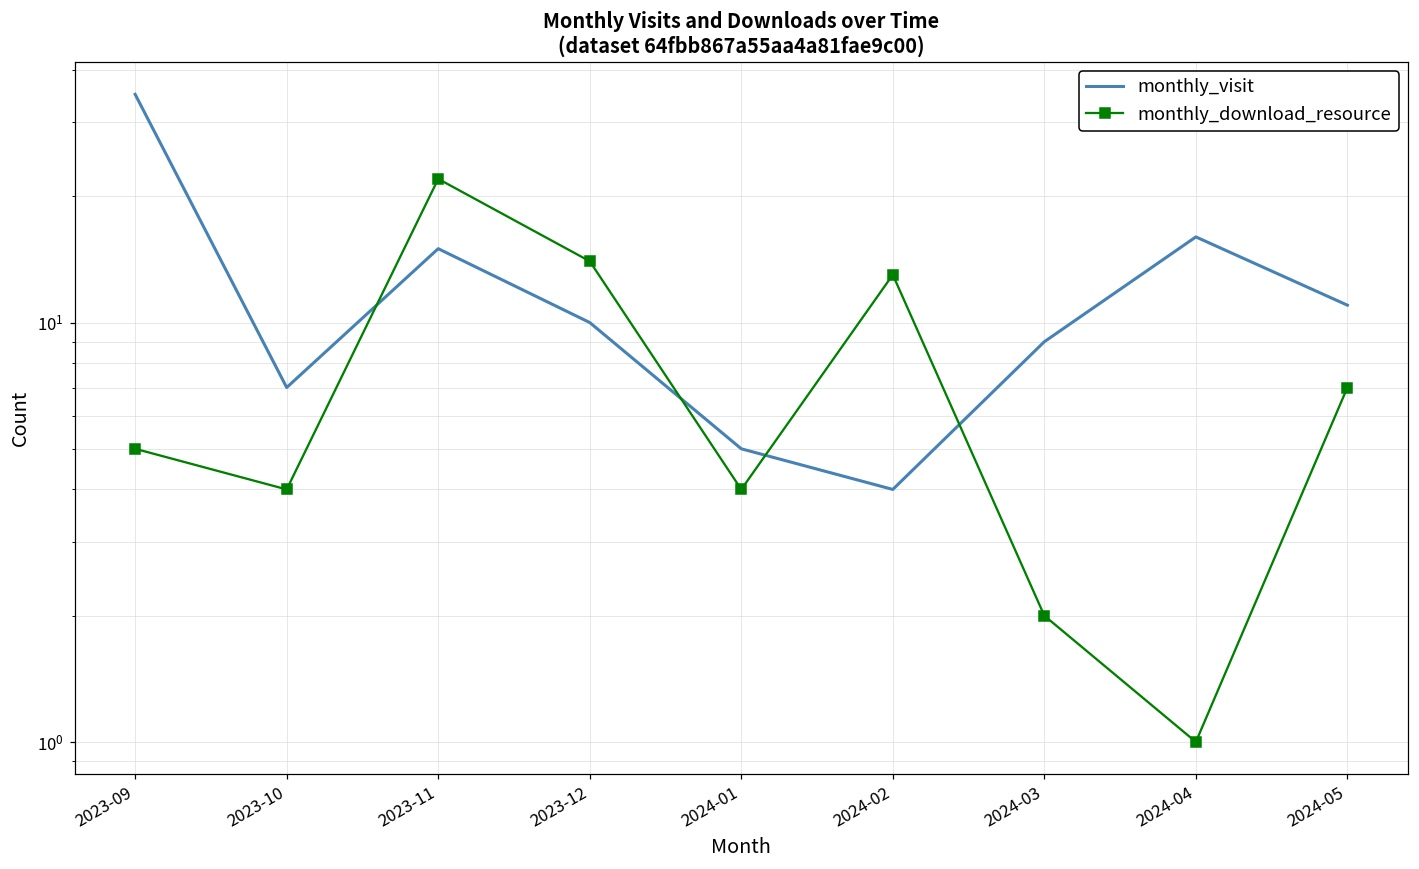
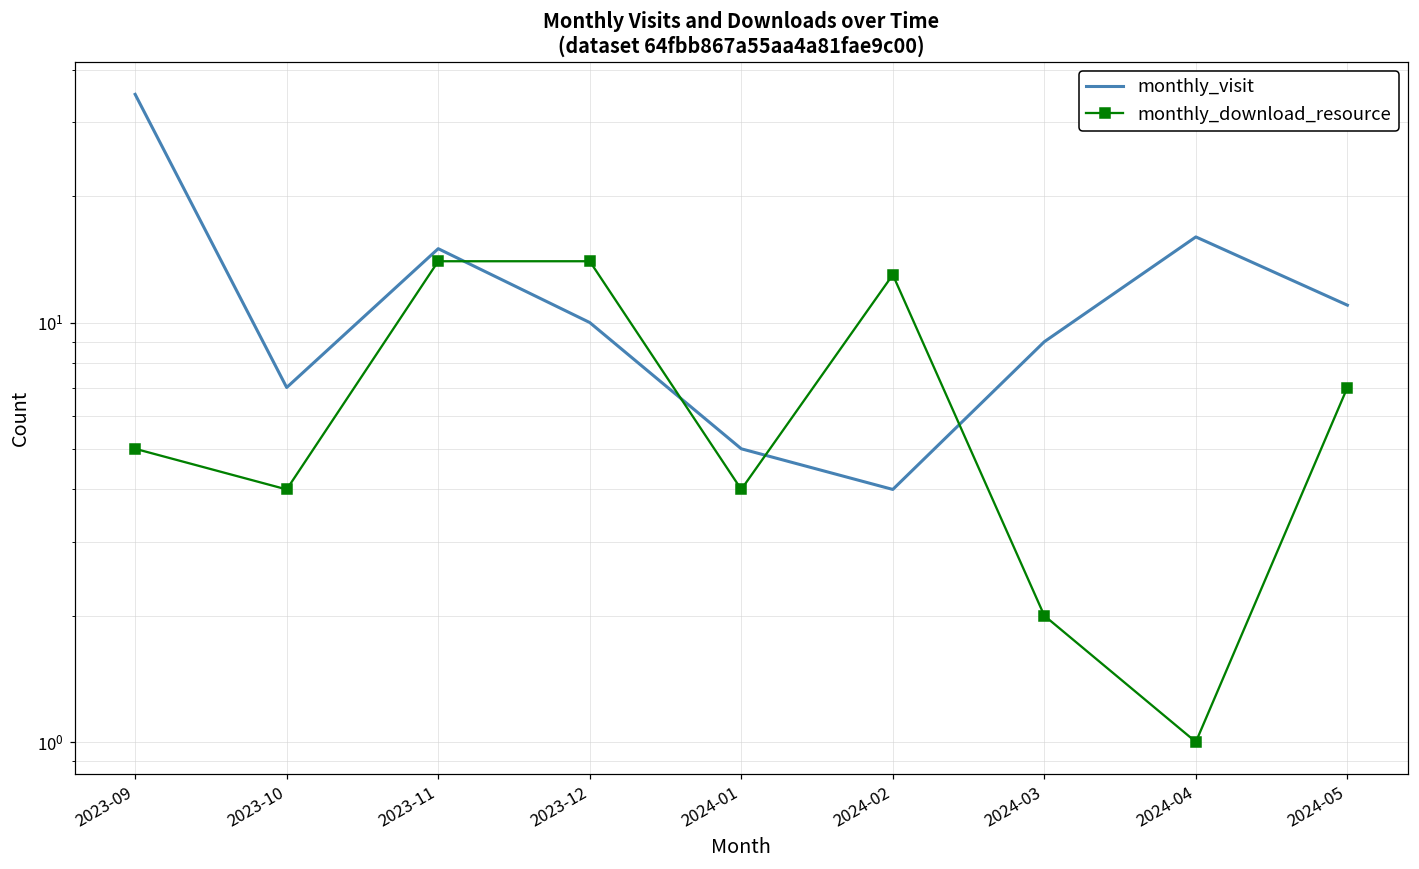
monthly_download_resource, 2023-11: 22 -> 14
